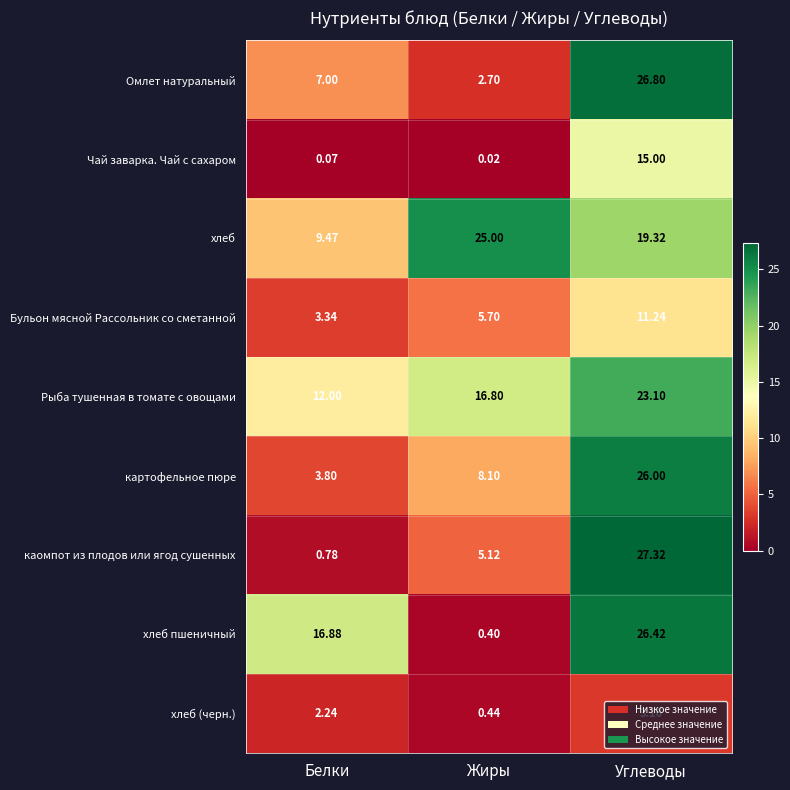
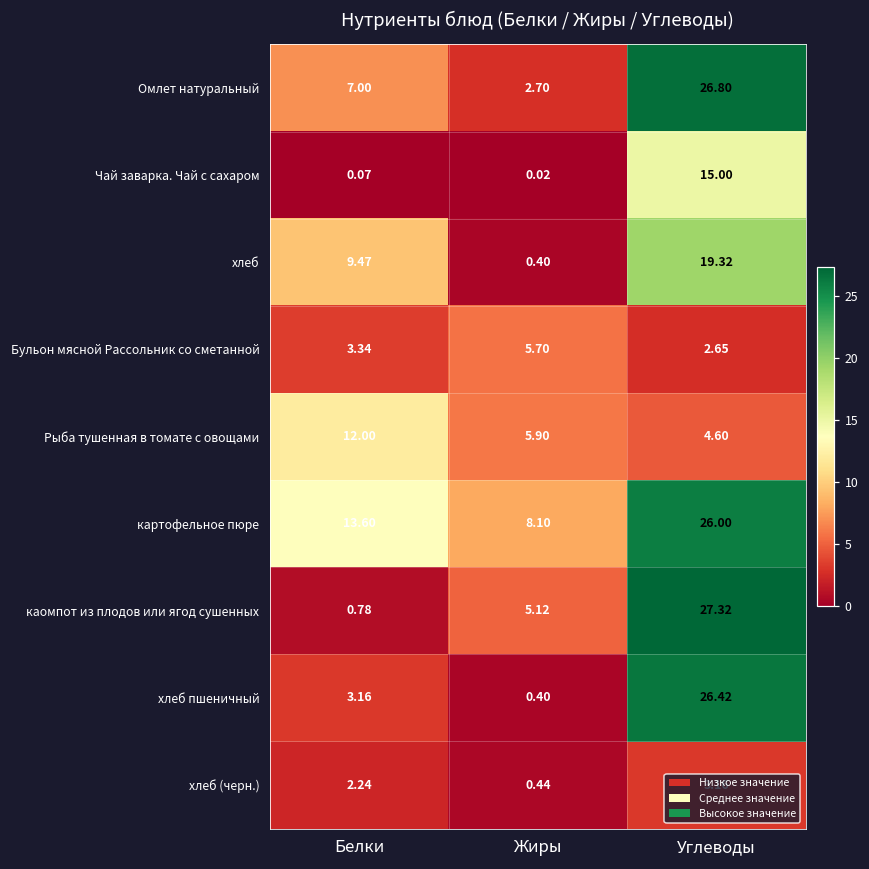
хлеб, Жиры: 25.00 -> 0.40
Бульон мясной Рассольник со сметанной, Углеводы: 11.24 -> 2.65
Рыба тушенная в томате с овощами, Жиры: 16.80 -> 5.90
Рыба тушенная в томате с овощами, Углеводы: 23.10 -> 4.60
картофельное пюре, Белки: 3.80 -> 13.60
хлеб пшеничный, Белки: 16.88 -> 3.16
